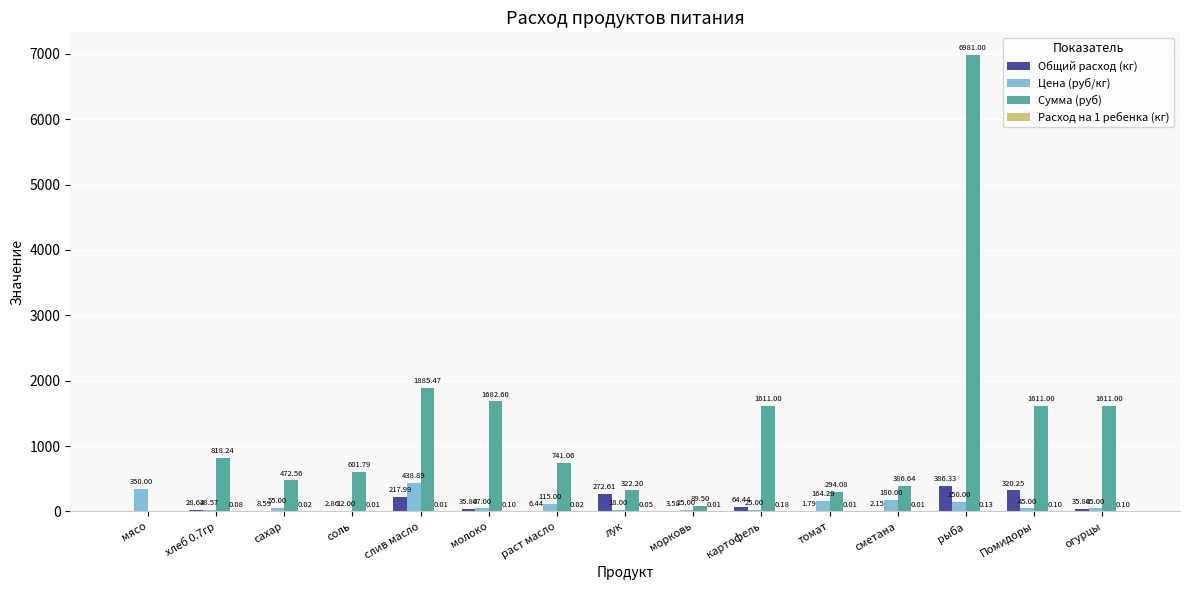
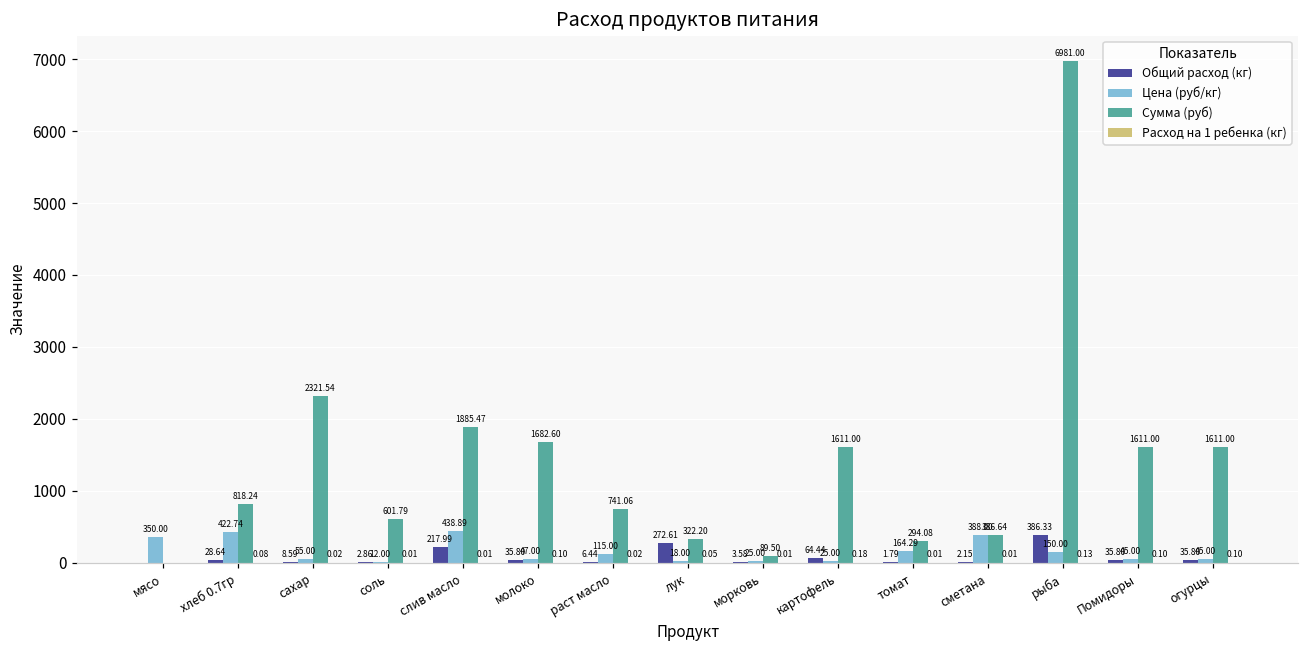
Цена (руб/кг), хлеб 0.7гр: 28.57 -> 422.74
Сумма (руб), сахар: 472.56 -> 2321.54
Цена (руб/кг), сметана: 180.00 -> 388.00
Общий расход (кг), Помидоры: 320.25 -> 35.80
